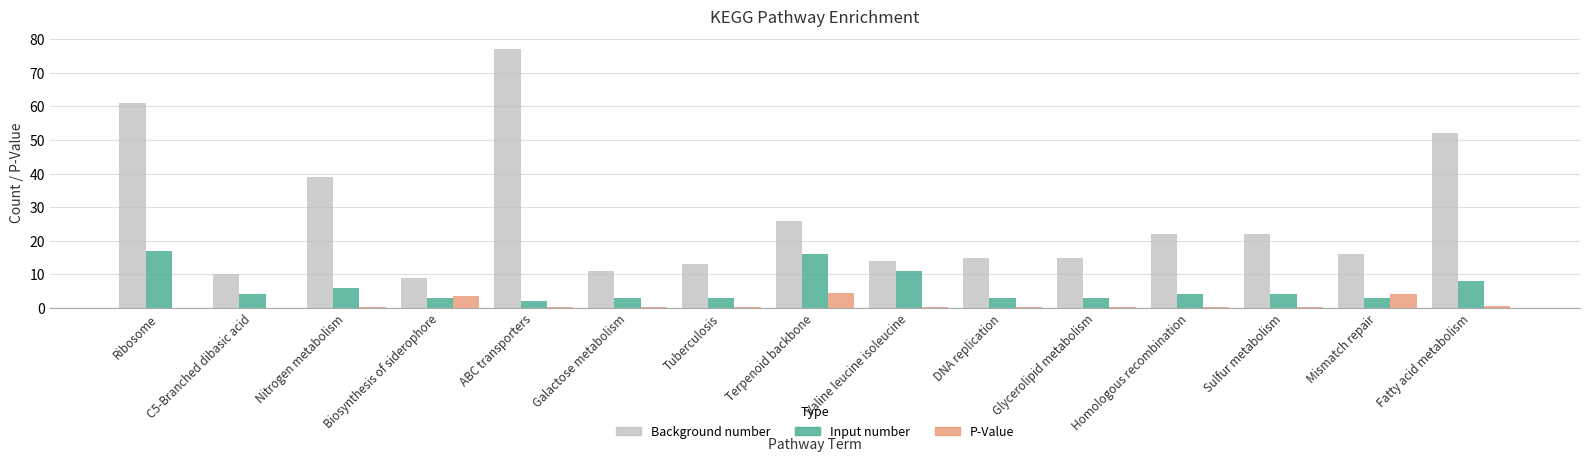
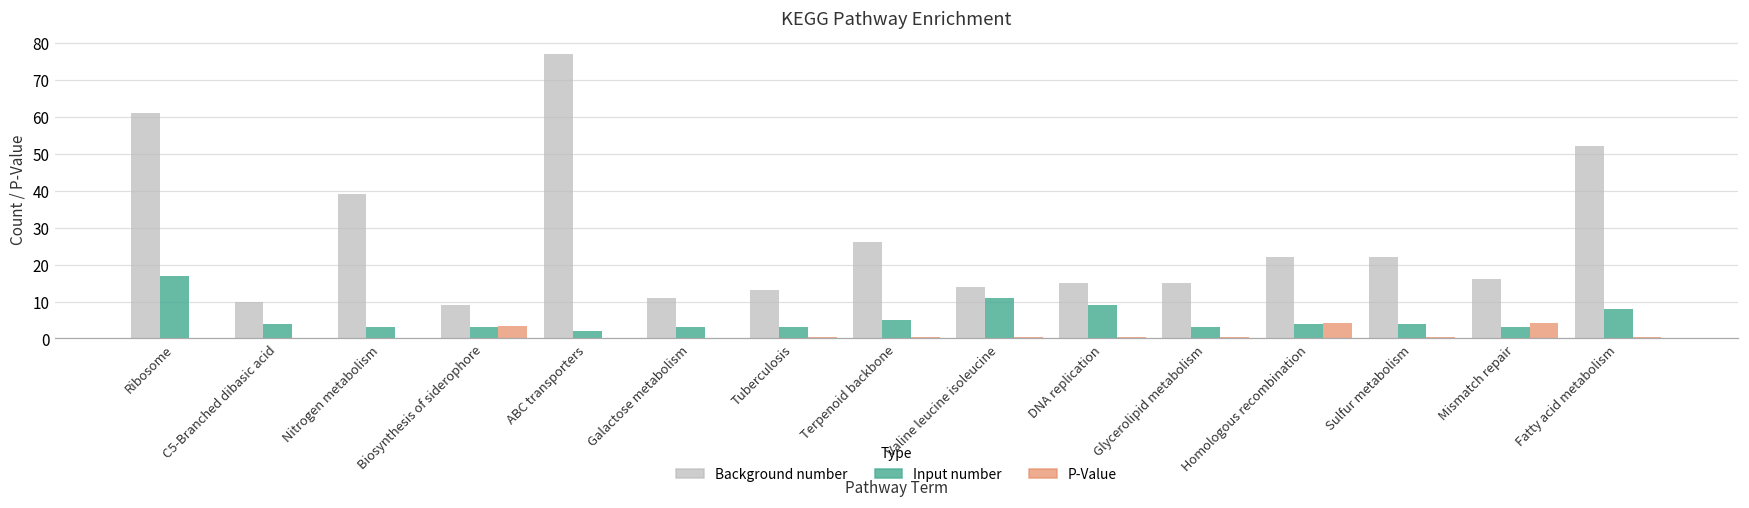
Input number, Nitrogen metabolism: 6 -> 3
Input number, Terpenoid backbone: 16 -> 5
P-Value, Terpenoid backbone: 4 -> 0
Input number, DNA replication: 3 -> 9
P-Value, Homologous recombination: 0 -> 4
